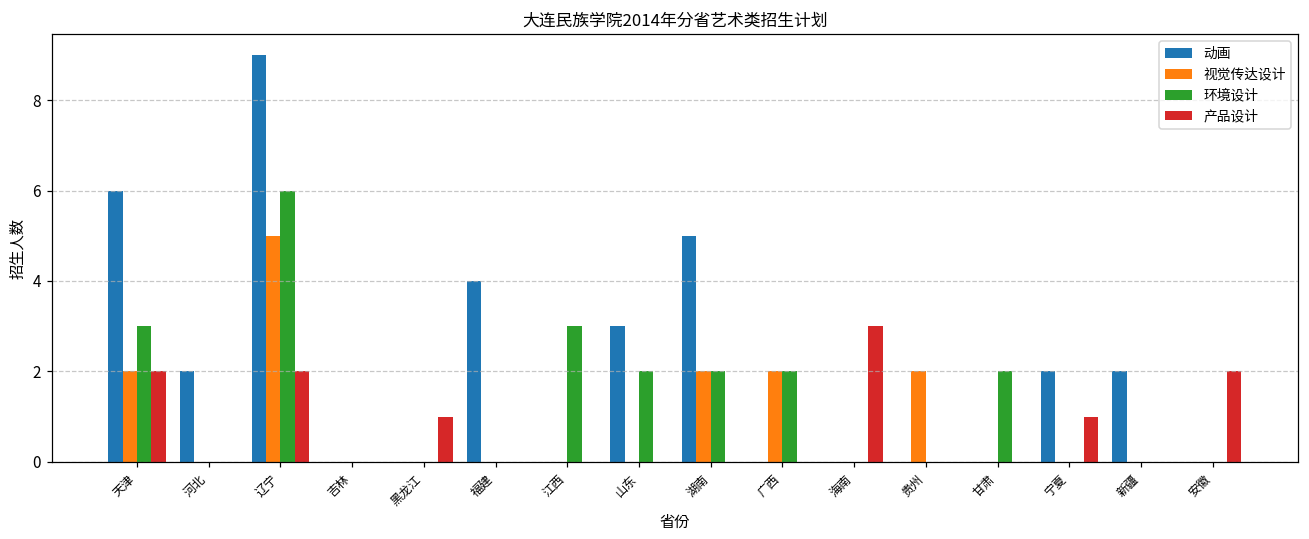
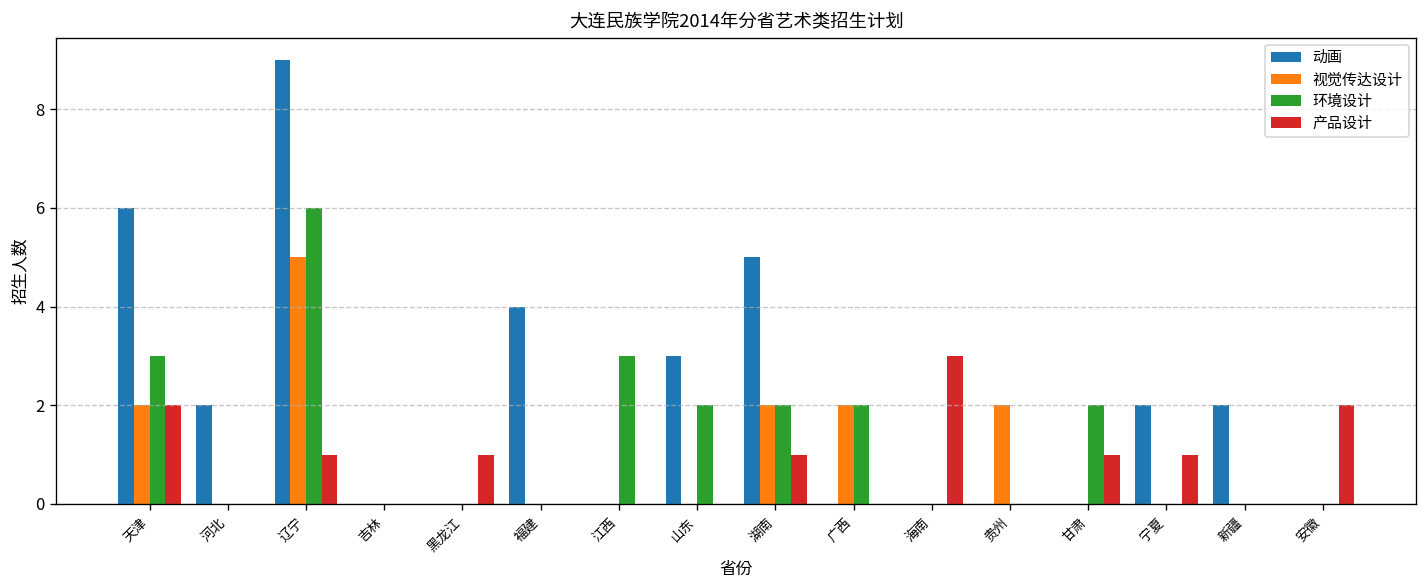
产品设计, 辽宁: 2 -> 1
产品设计, 湖南: 0 -> 1
产品设计, 甘肃: 0 -> 1
